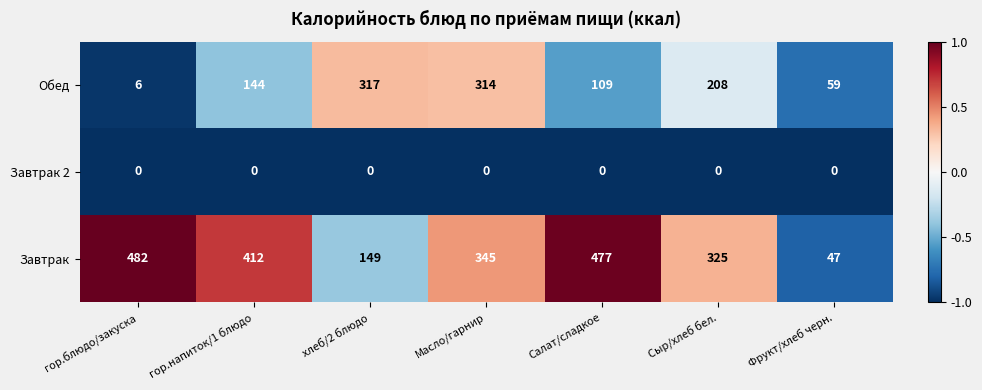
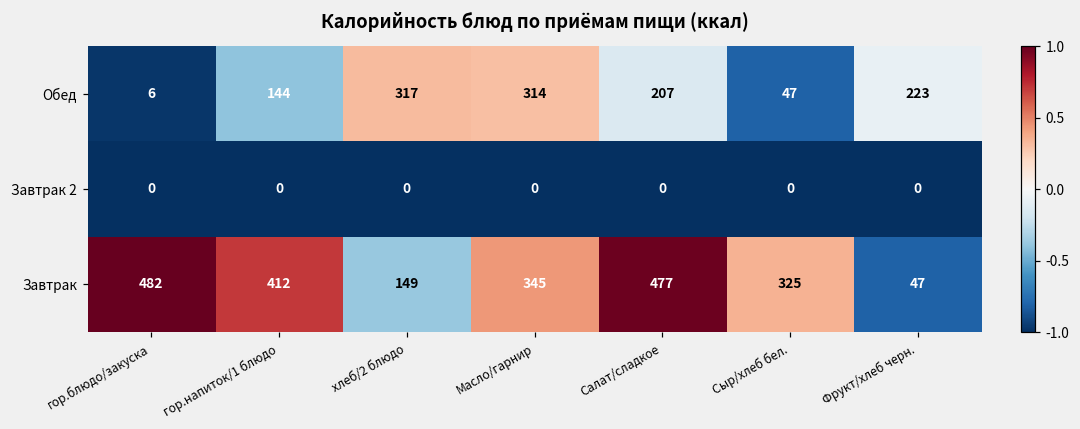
Обед, Салат/сладкое: 109 -> 207
Обед, Сыр/хлеб бел.: 208 -> 47
Обед, Фрукт/хлеб черн.: 59 -> 223
